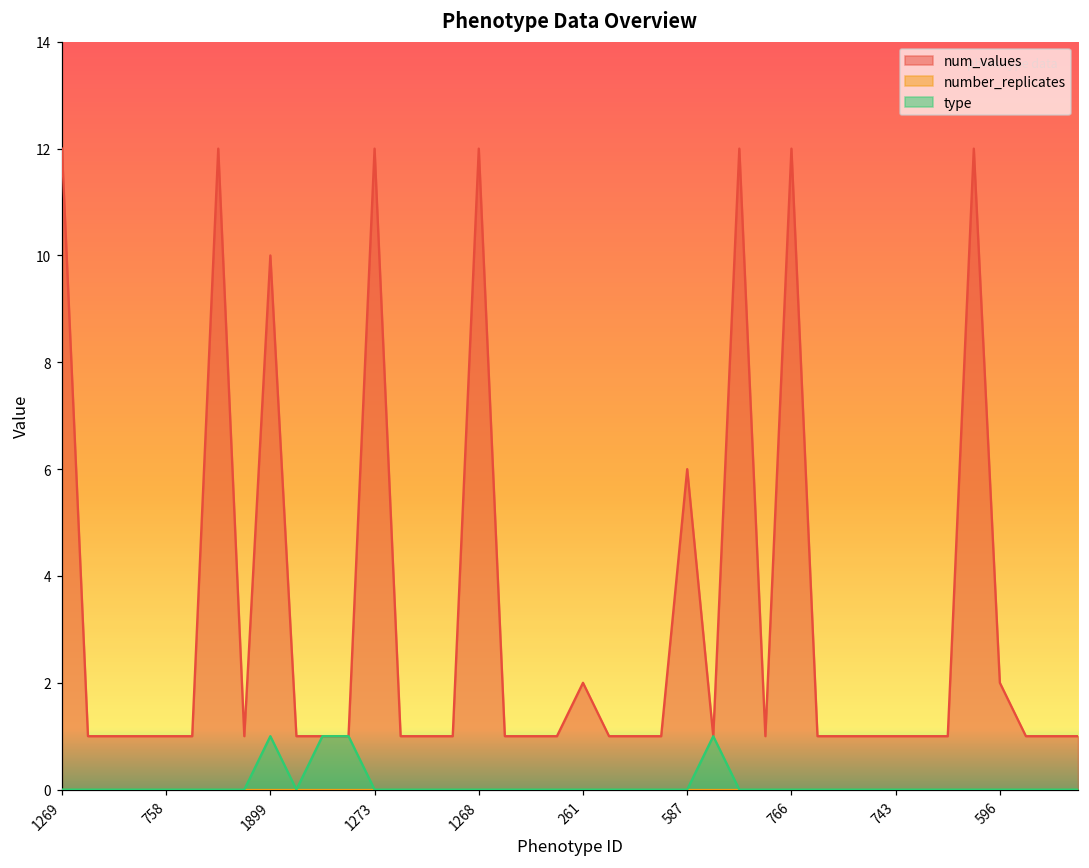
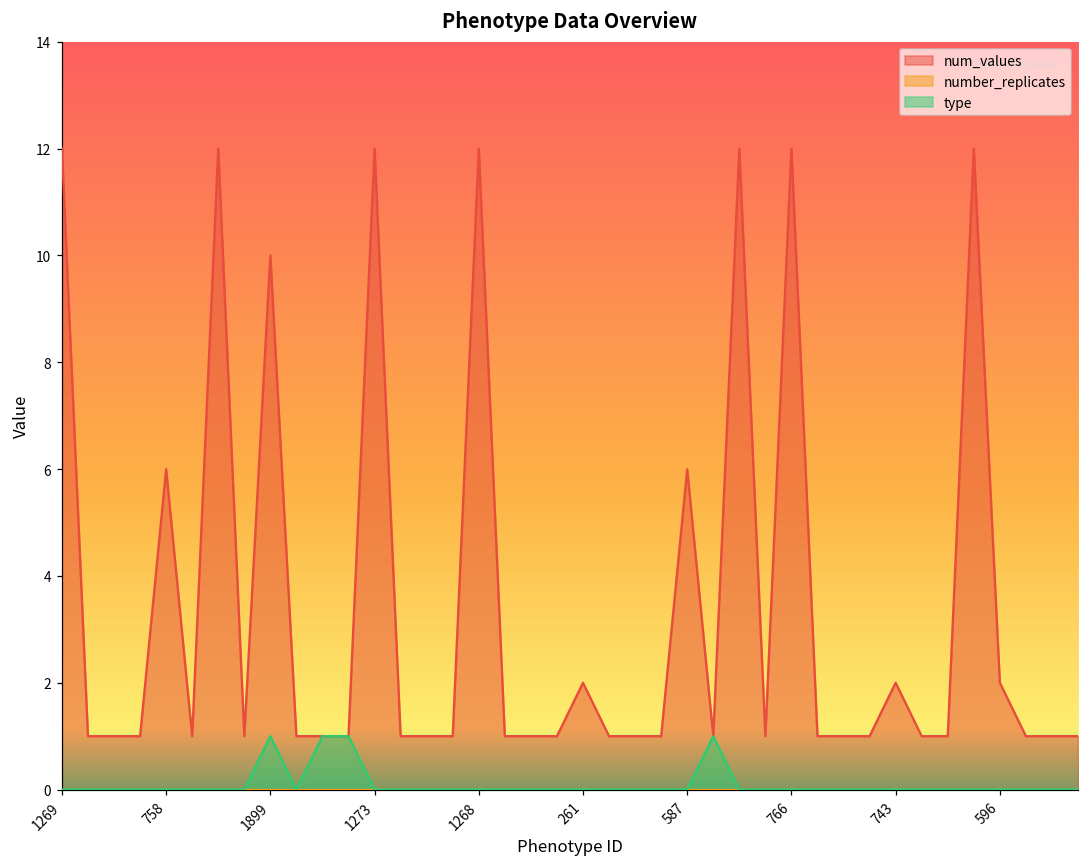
num_values, 758: 1 -> 6
num_values, 743: 1 -> 2
